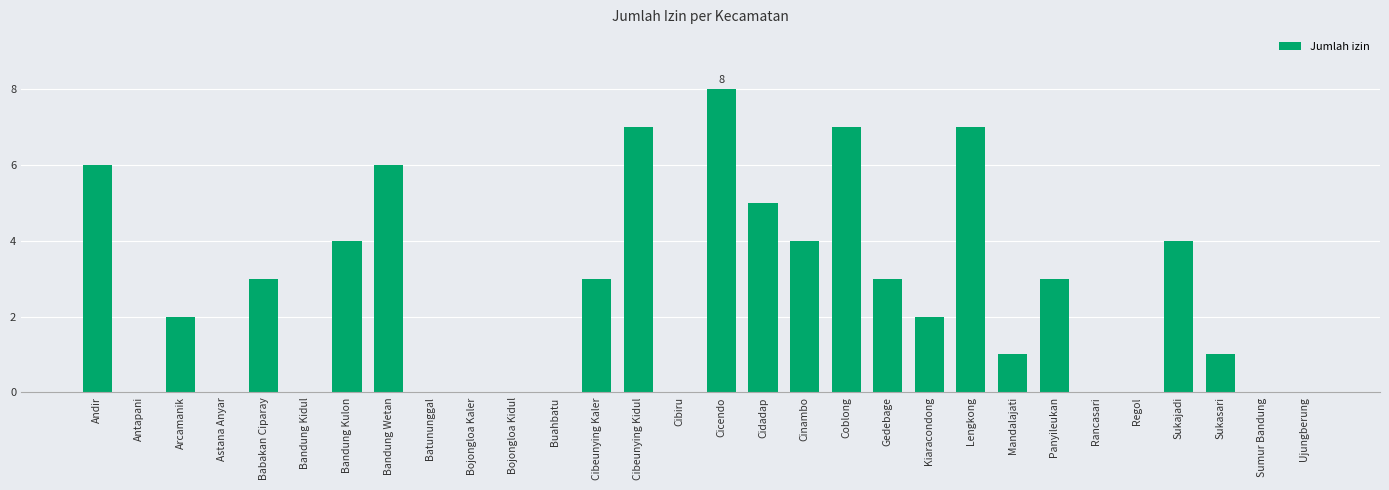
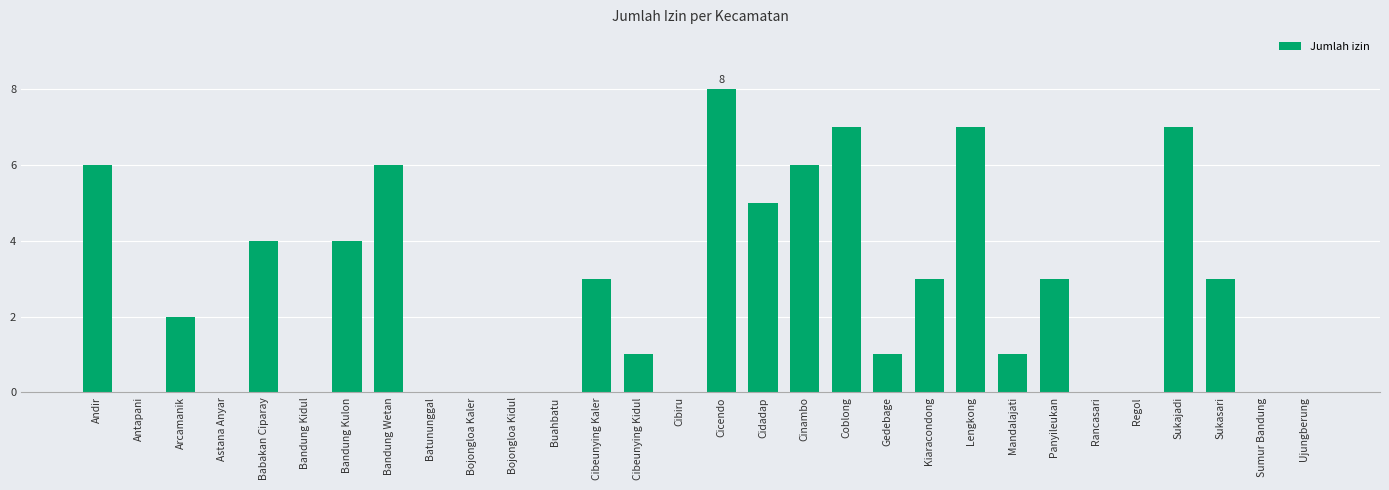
Babakan Ciparay: 3 -> 4
Cibeunying Kidul: 7 -> 1
Cinambo: 4 -> 6
Gedebage: 3 -> 1
Kiaracondong: 2 -> 3
Sukajadi: 4 -> 7
Sukasari: 1 -> 3
